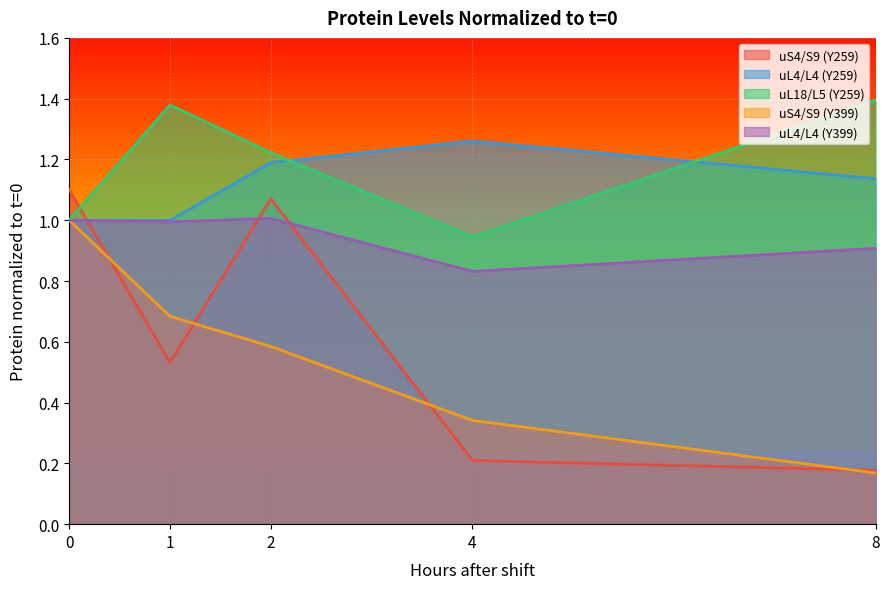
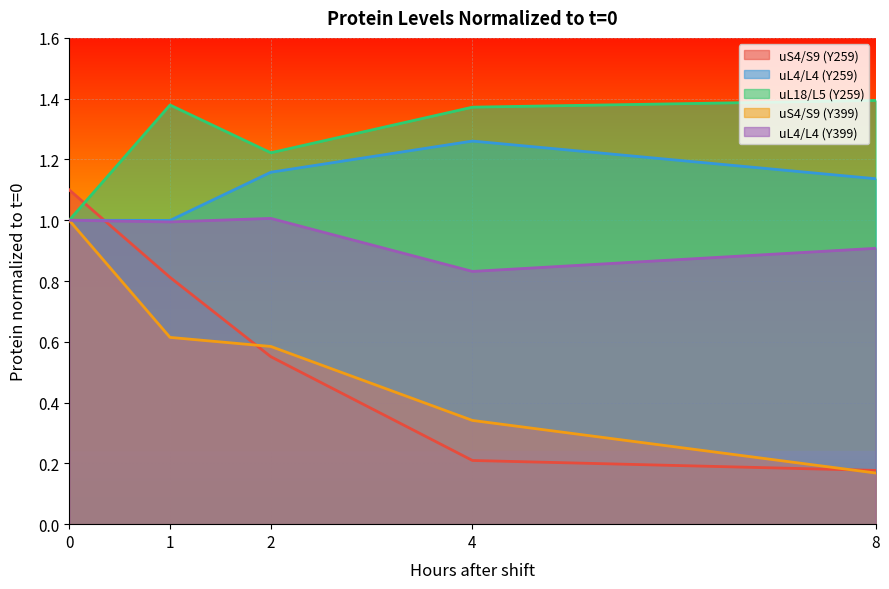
uS4/S9 (Y259), 1: 0.53 -> 0.81
uS4/S9 (Y399), 1: 0.68 -> 0.61
uS4/S9 (Y259), 2: 1.07 -> 0.55
uL4/L4 (Y259), 2: 1.19 -> 1.16
uL18/L5 (Y259), 4: 0.94 -> 1.37
